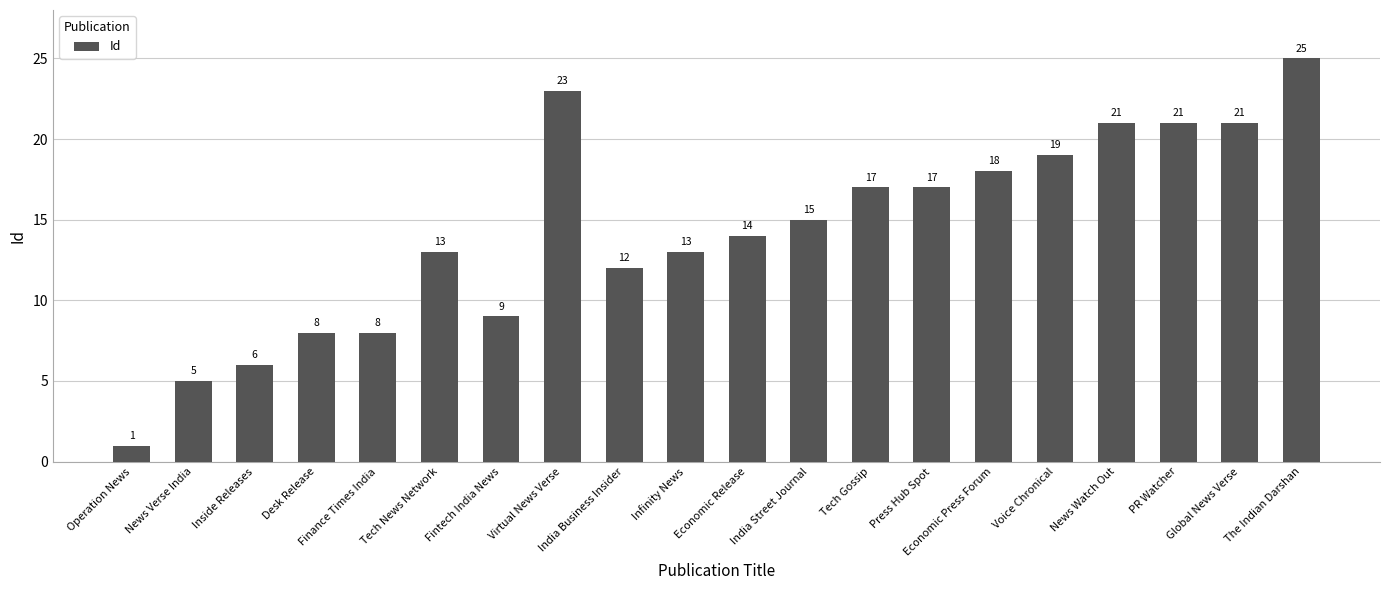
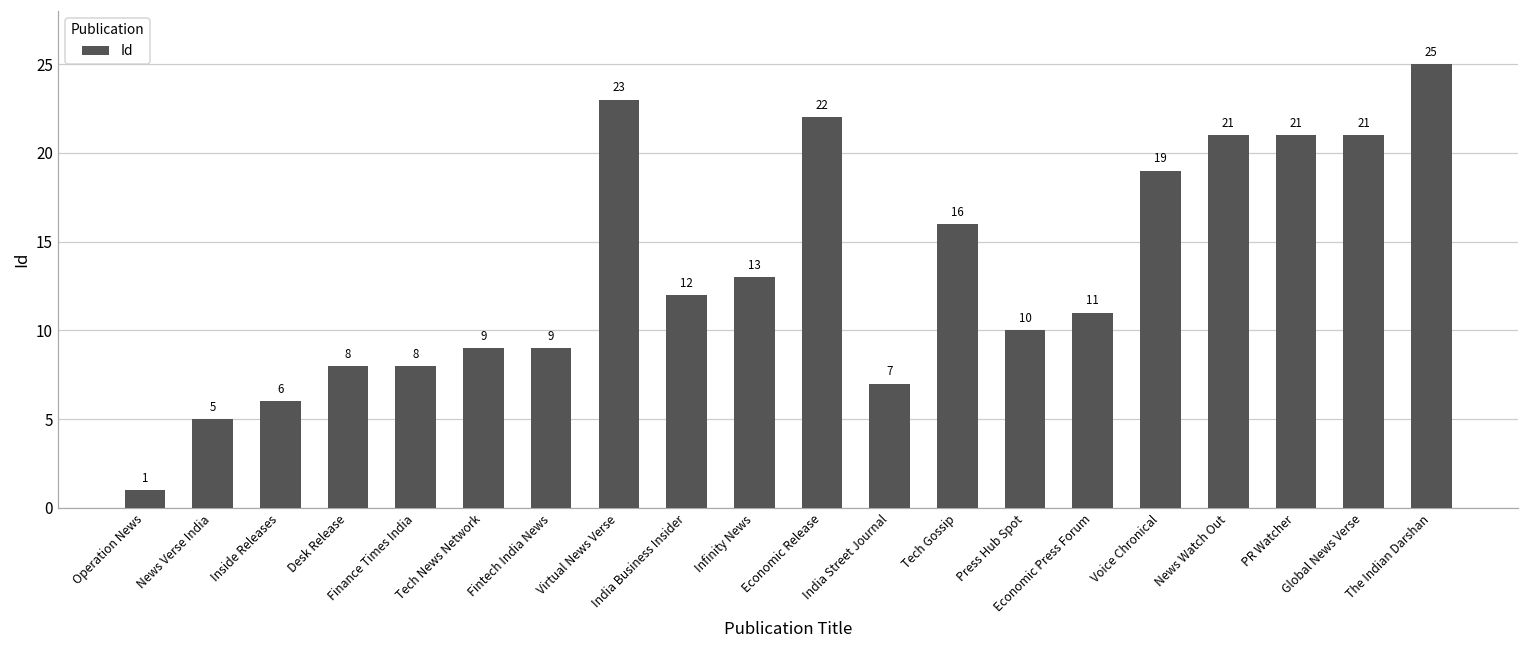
Tech News Network: 13 -> 9
Economic Release: 14 -> 22
India Street Journal: 15 -> 7
Tech Gossip: 17 -> 16
Press Hub Spot: 17 -> 10
Economic Press Forum: 18 -> 11
